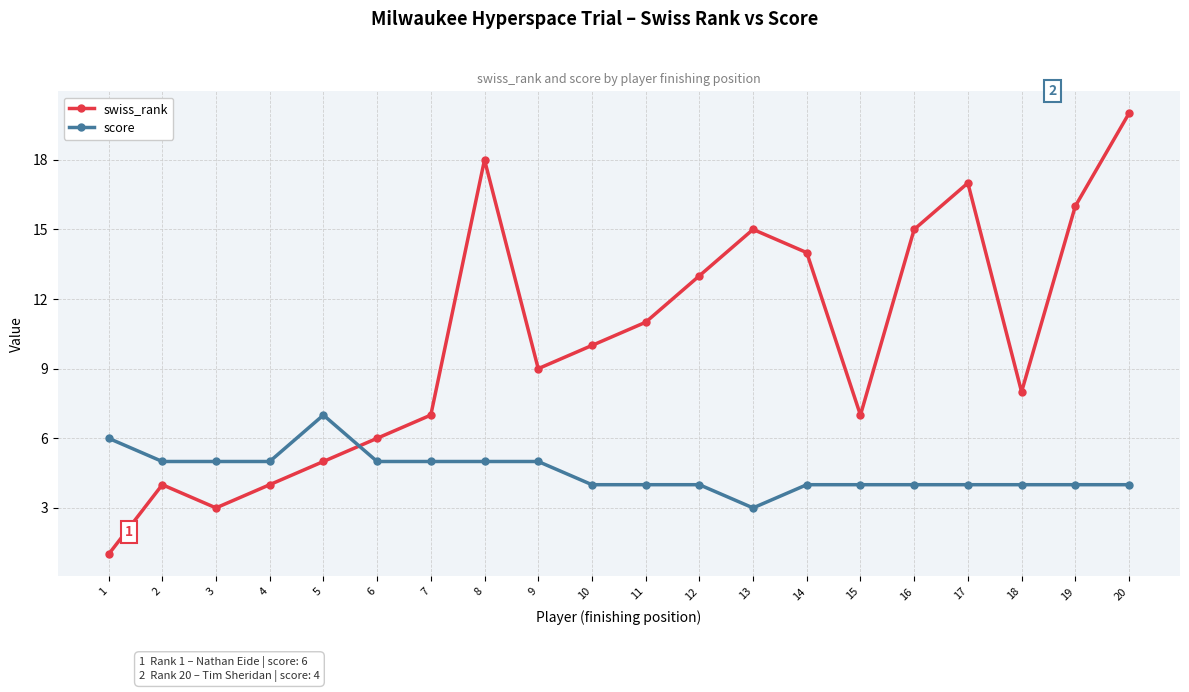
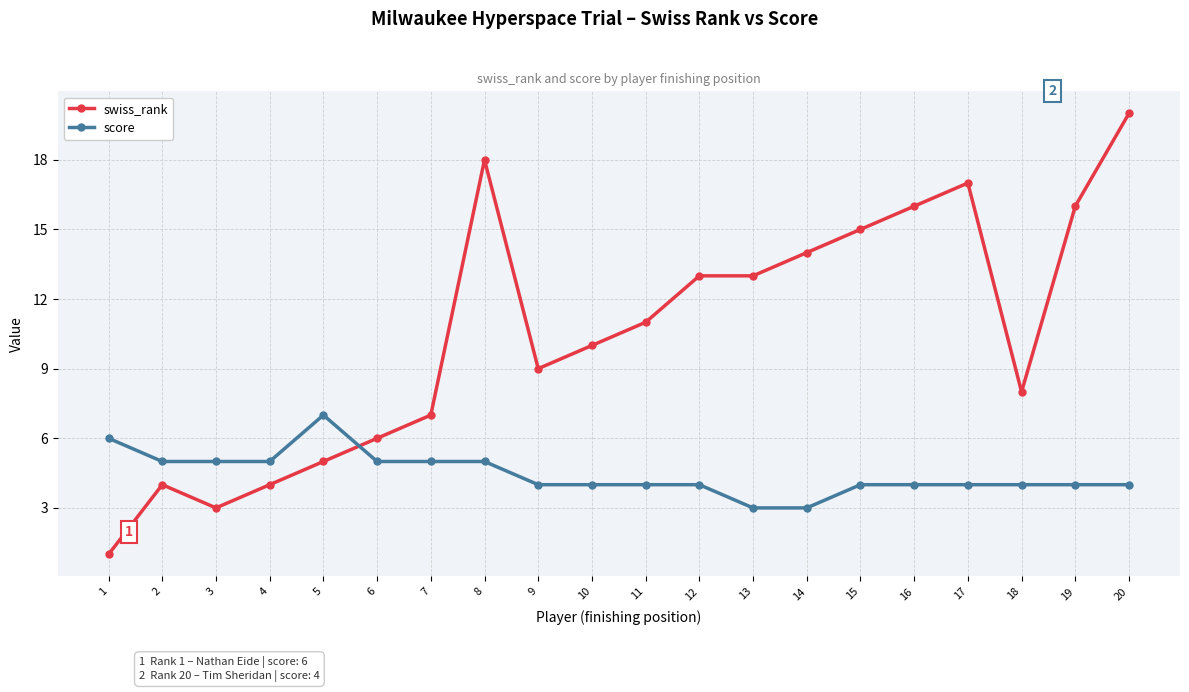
score, 9: 5 -> 4
swiss_rank, 13: 15 -> 13
score, 14: 4 -> 3
swiss_rank, 15: 7 -> 15
swiss_rank, 16: 15 -> 16
